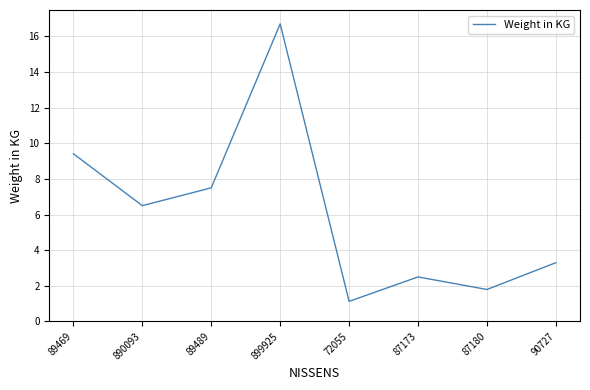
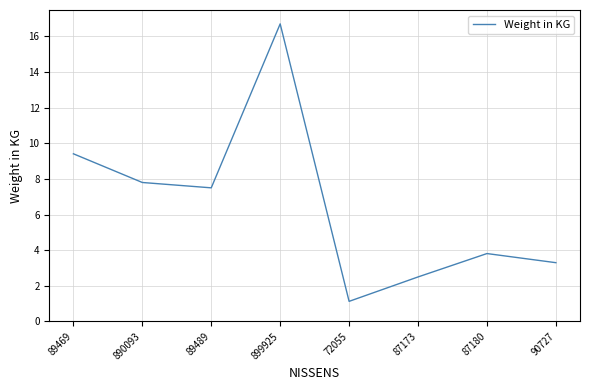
890093: 6.5 -> 7.8
87180: 1.8 -> 3.8
